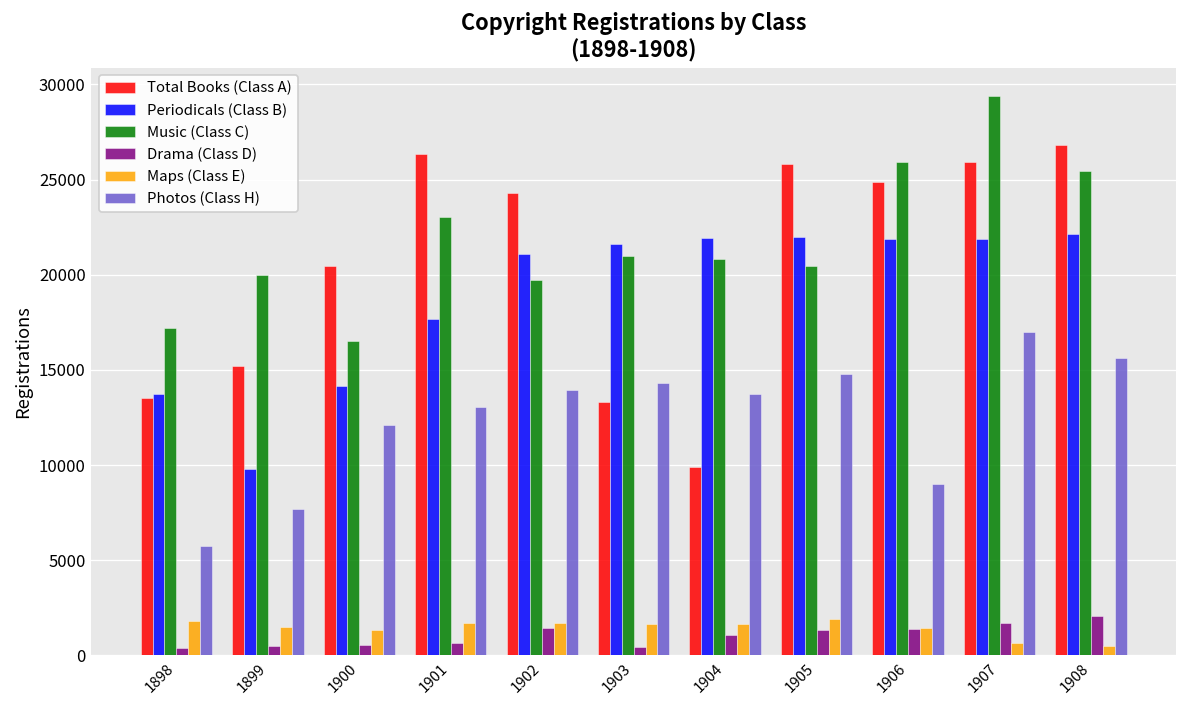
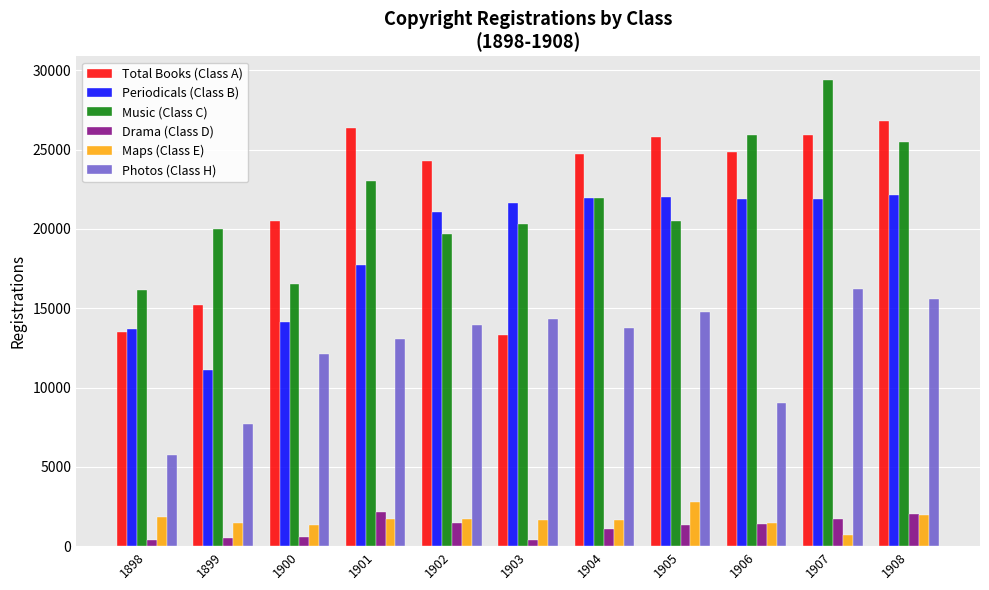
Music (Class C), 1898: 17200 -> 16200
Periodicals (Class B), 1899: 9800 -> 11100
Drama (Class D), 1901: 600 -> 2100
Music (Class C), 1903: 21000 -> 20300
Total Books (Class A), 1904: 9900 -> 24800
Music (Class C), 1904: 20800 -> 21900
Maps (Class E), 1905: 1900 -> 2800
Photos (Class H), 1907: 17000 -> 16200
Maps (Class E), 1908: 500 -> 2000
